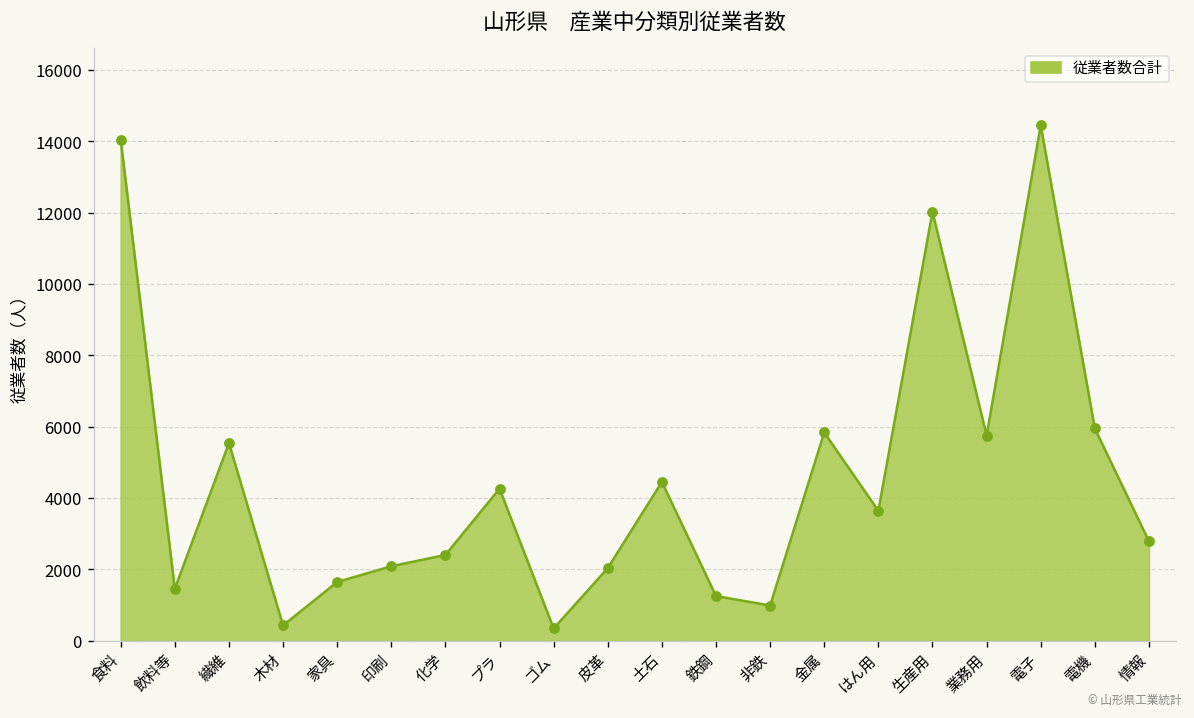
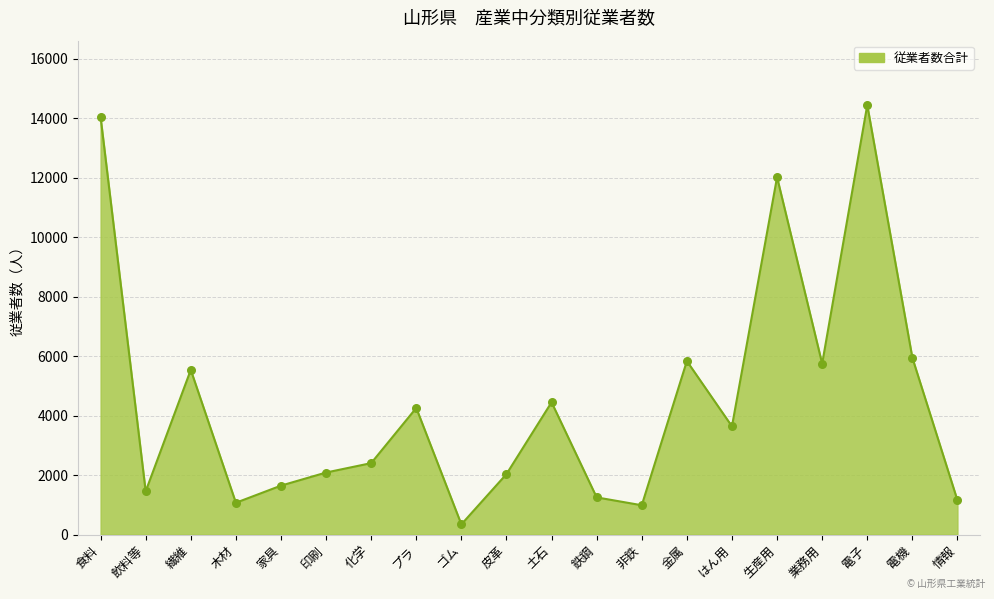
木材: 400 -> 1100
情報: 2800 -> 1200
